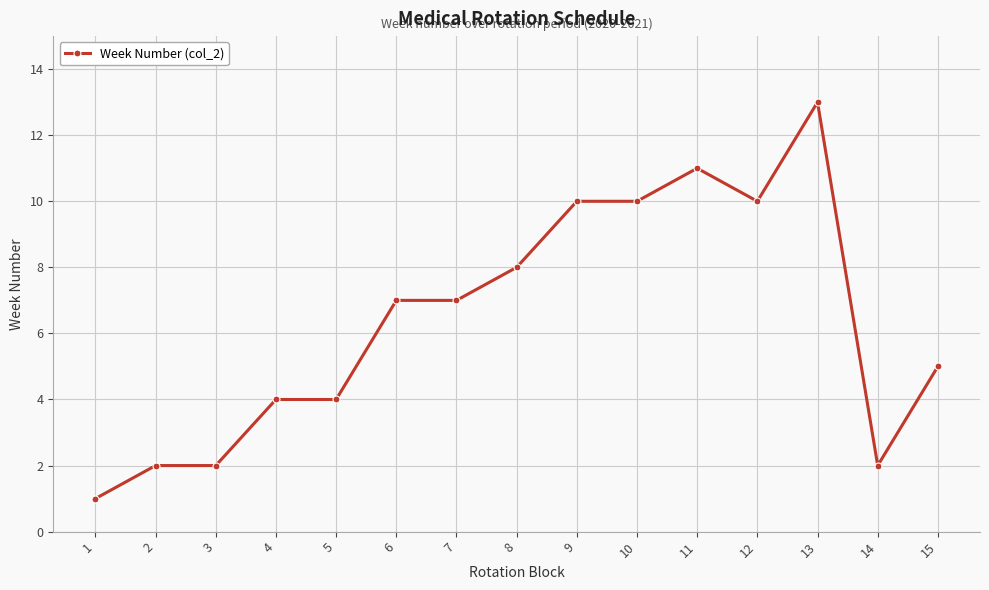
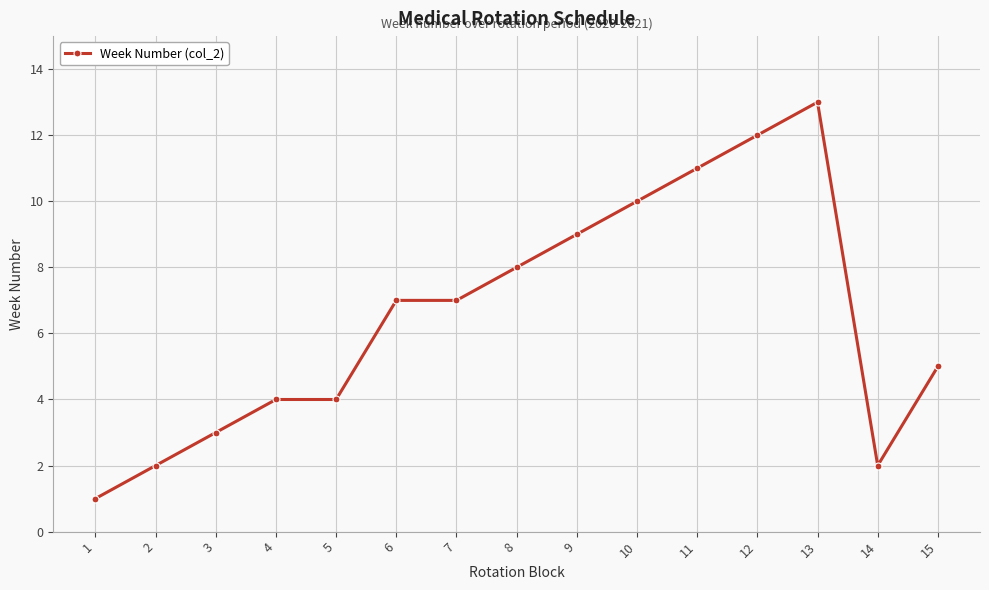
3: 2 -> 3
9: 10 -> 9
12: 10 -> 12
